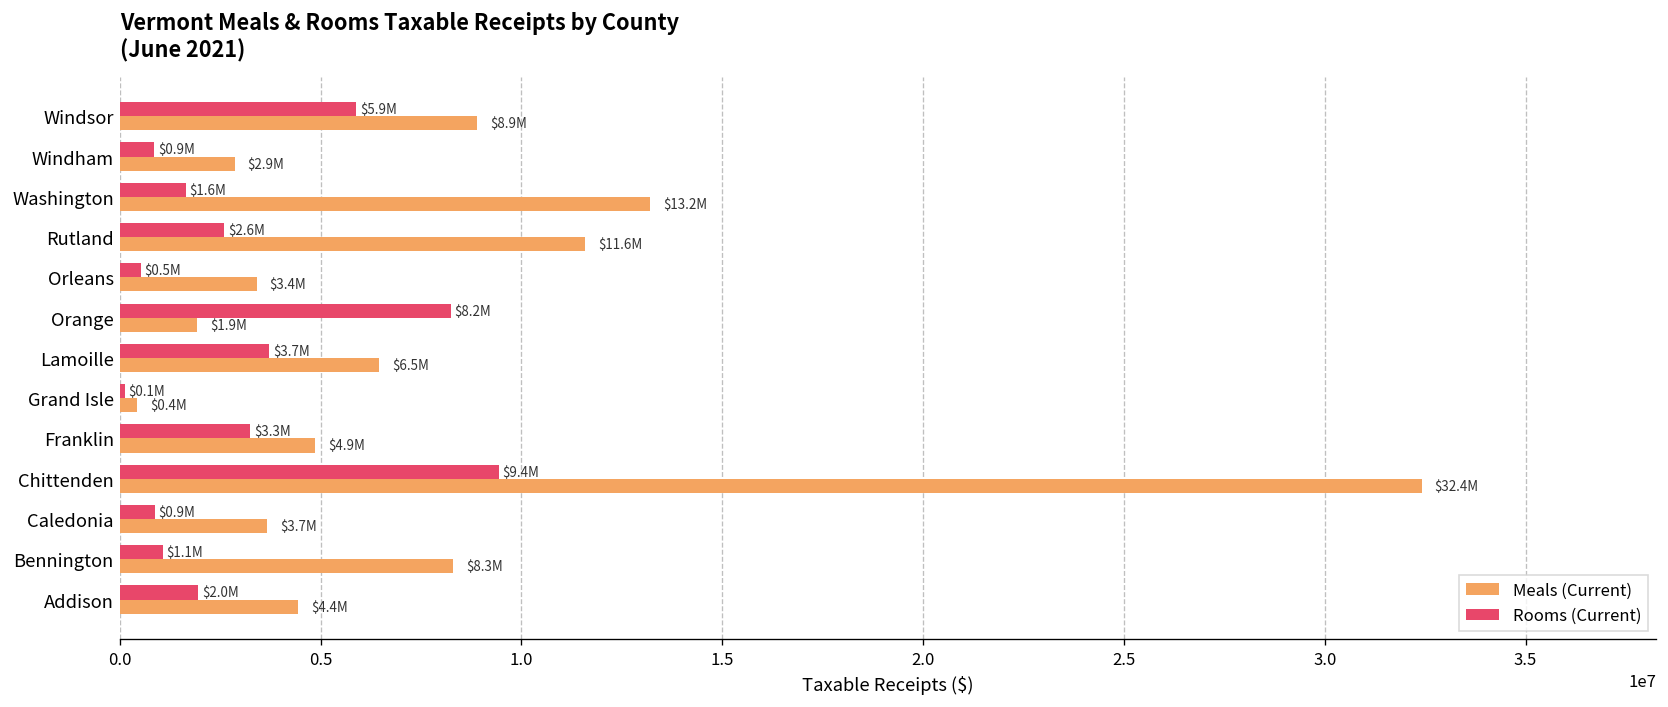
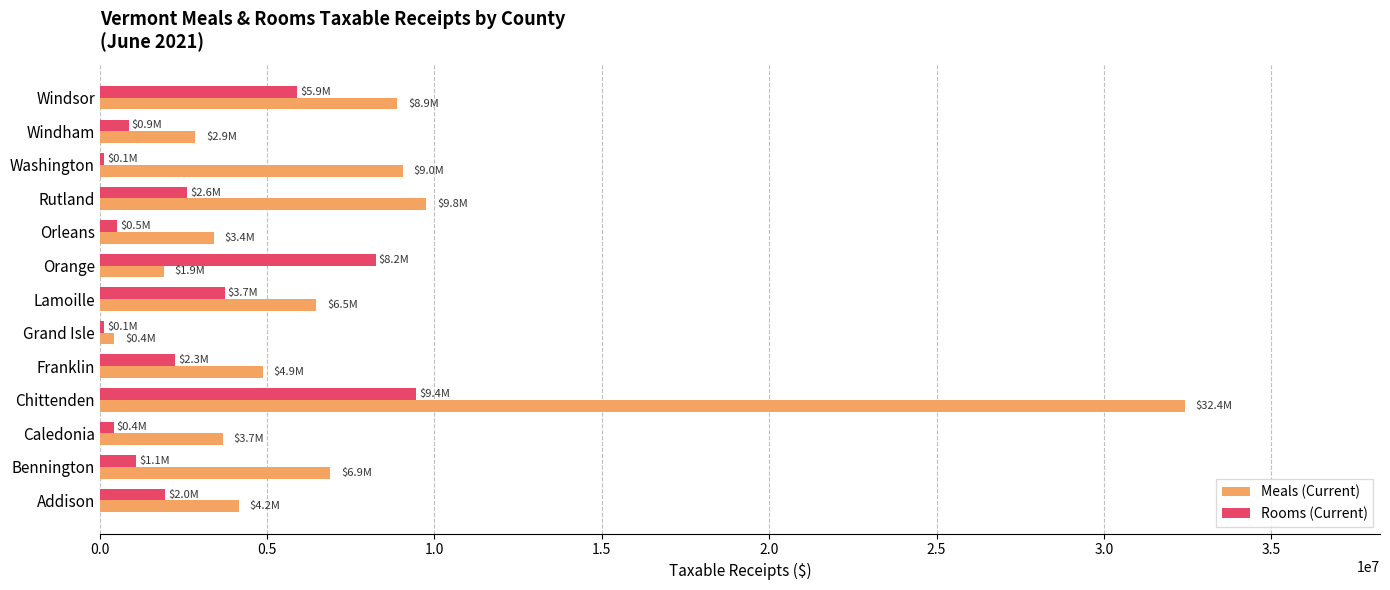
Rooms (Current), Washington: $1.6M -> $0.1M
Meals (Current), Washington: $13.2M -> $9.0M
Meals (Current), Rutland: $11.6M -> $9.8M
Rooms (Current), Franklin: $3.3M -> $2.3M
Rooms (Current), Caledonia: $0.9M -> $0.4M
Meals (Current), Bennington: $8.3M -> $6.9M
Meals (Current), Addison: $4.4M -> $4.2M
